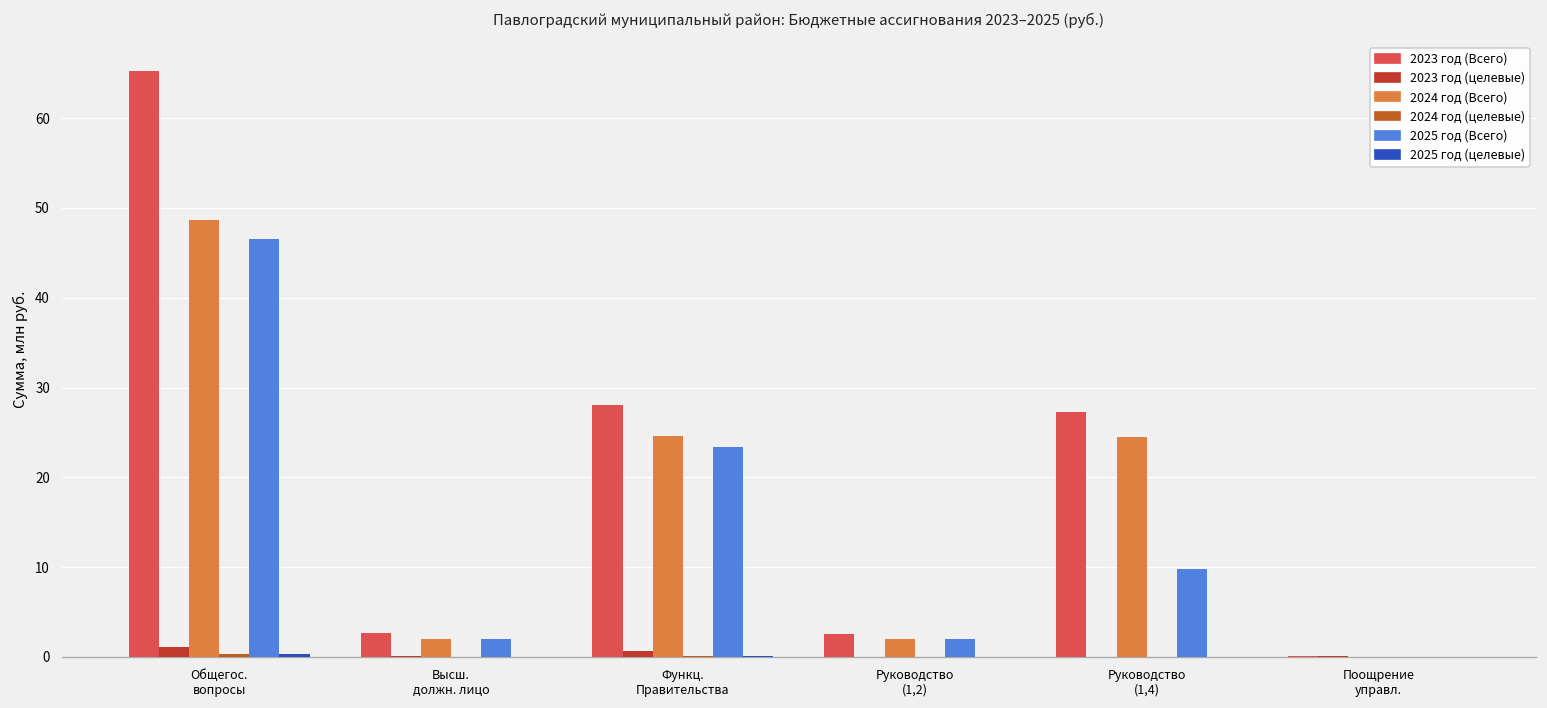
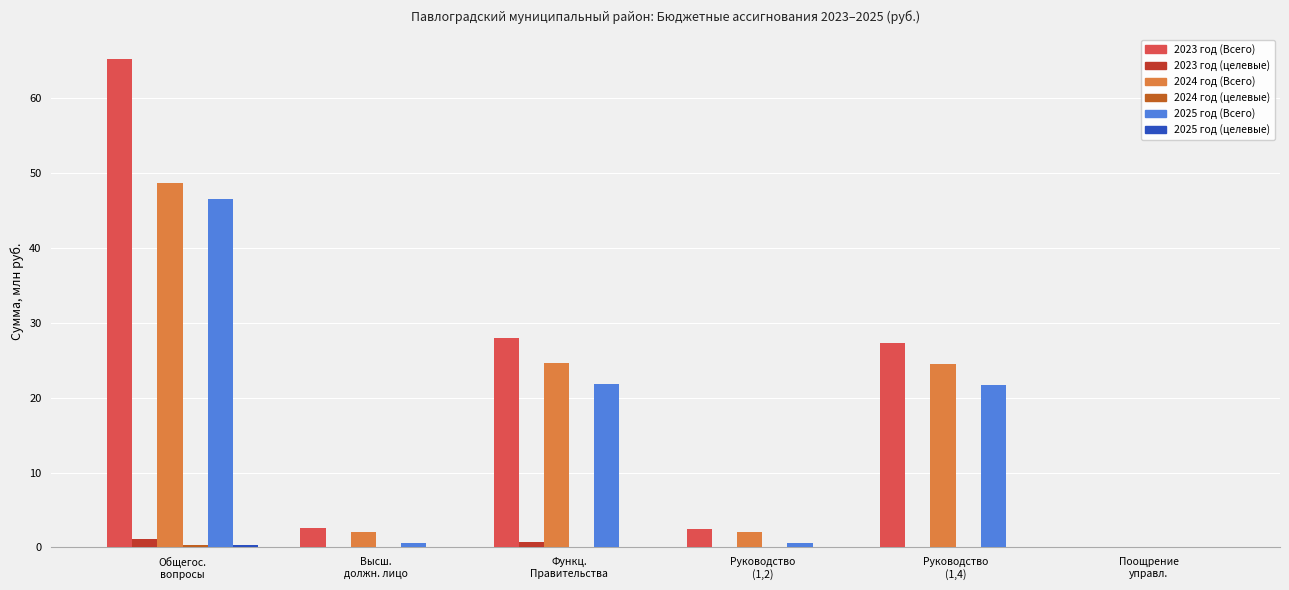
2025 год (Всего), Высш. должн. лицо: 2 -> 1
2025 год (Всего), Функц. Правительства: 23 -> 22
2025 год (Всего), Руководство (1,2): 2 -> 1
2025 год (Всего), Руководство (1,4): 10 -> 22
